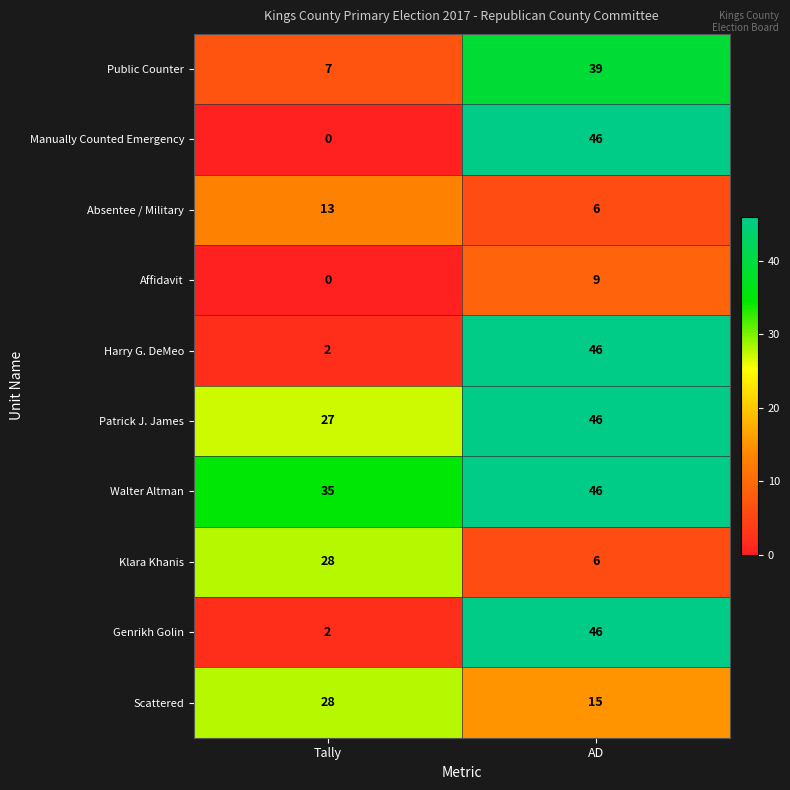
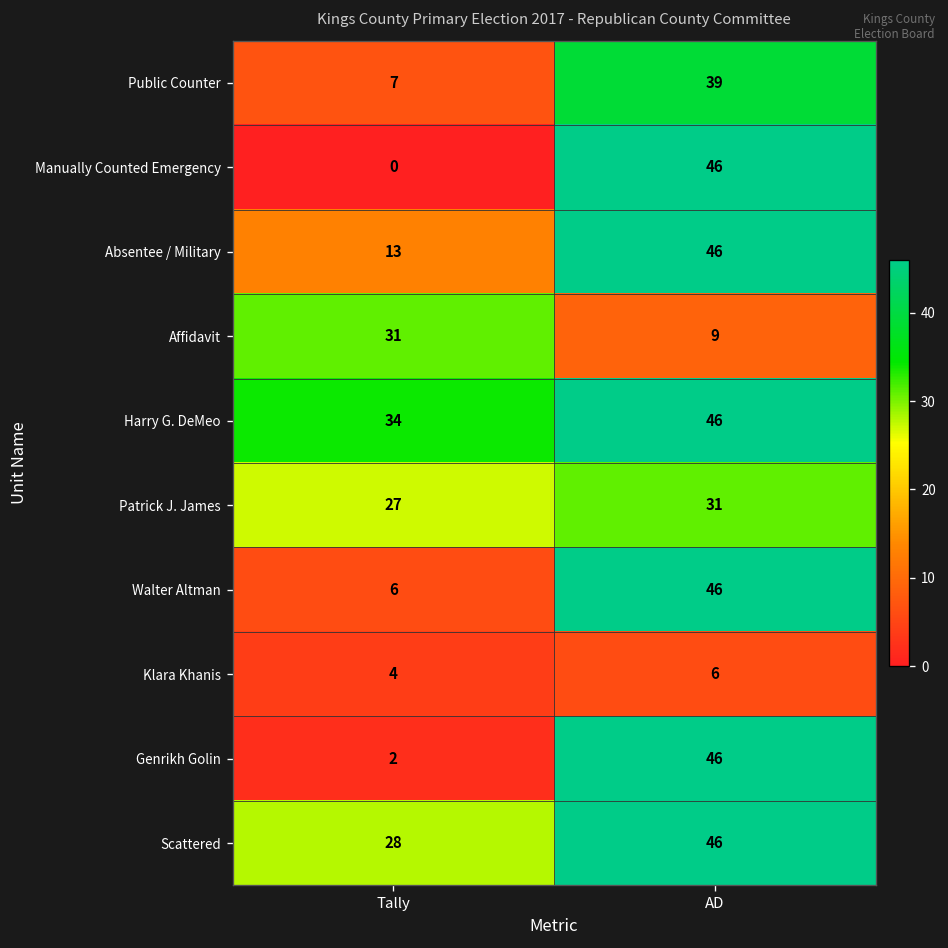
Absentee / Military, AD: 6 -> 46
Affidavit, Tally: 0 -> 31
Harry G. DeMeo, Tally: 2 -> 34
Patrick J. James, AD: 46 -> 31
Walter Altman, Tally: 35 -> 6
Klara Khanis, Tally: 28 -> 4
Scattered, AD: 15 -> 46
